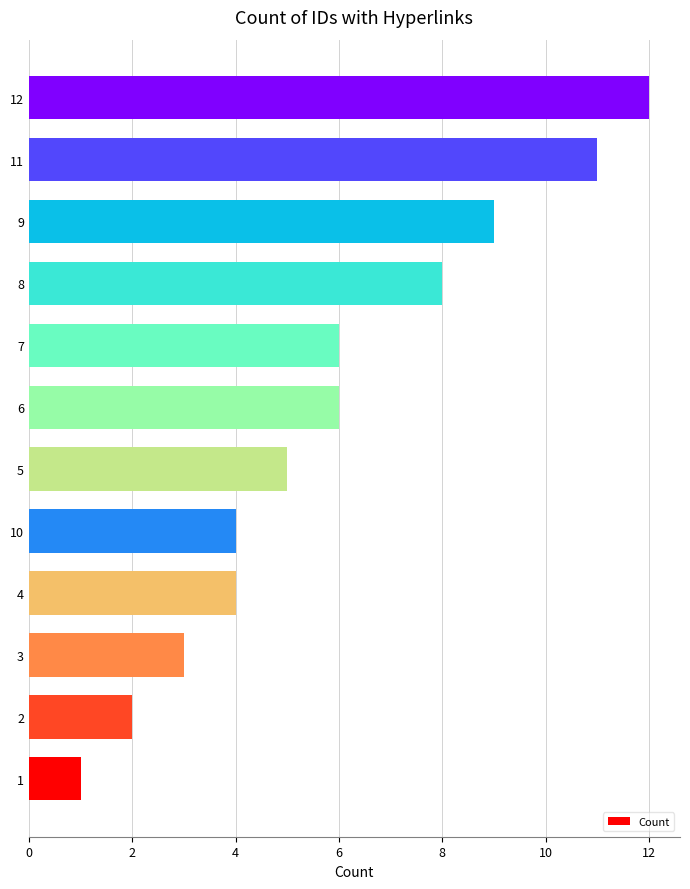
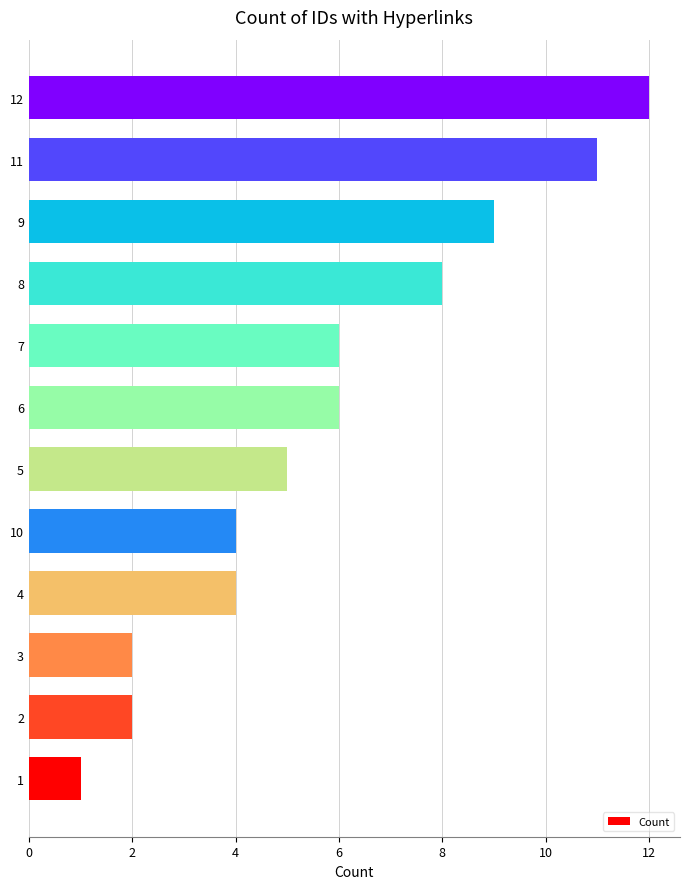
3: 3 -> 2
